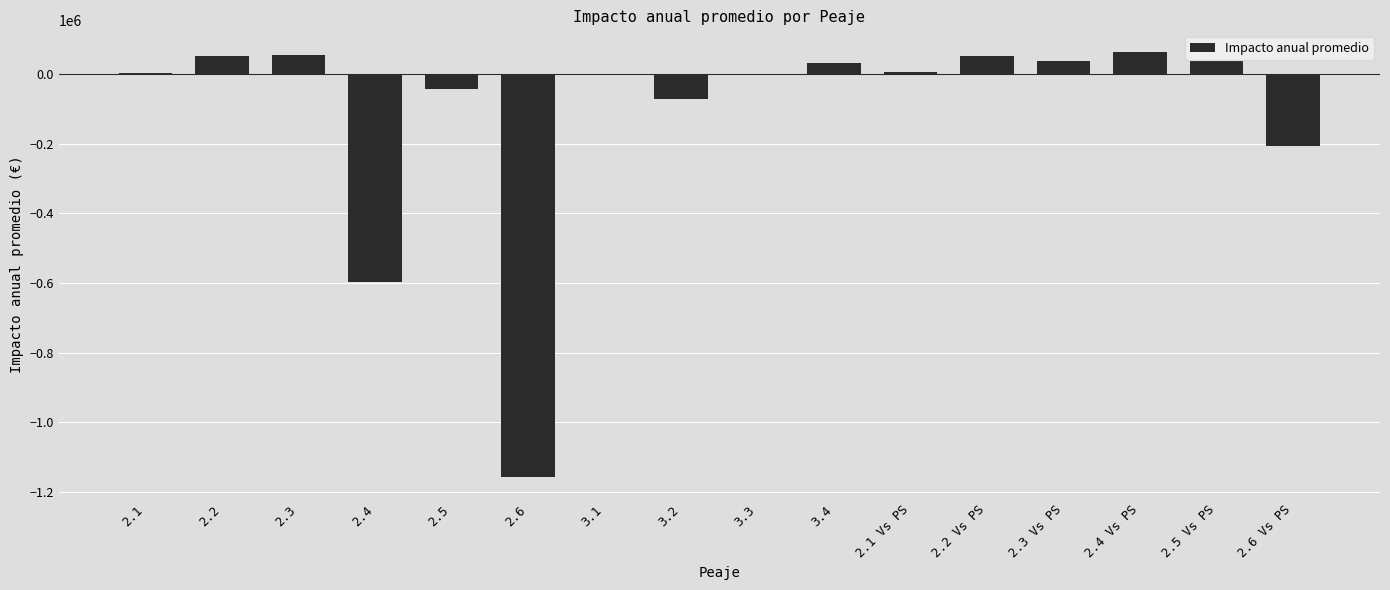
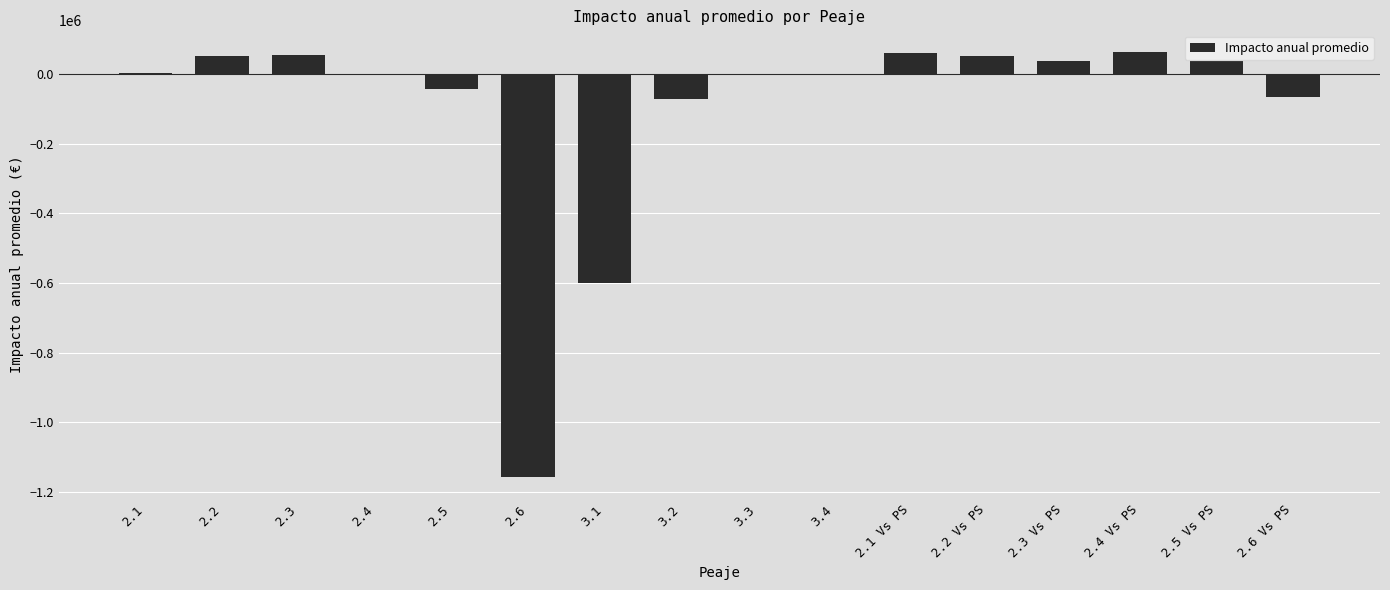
2.4: -600000 -> 0
3.1: 0 -> -600000
3.4: 30000 -> 0
2.1 Vs PS: 10000 -> 60000
2.6 Vs PS: -210000 -> -70000
